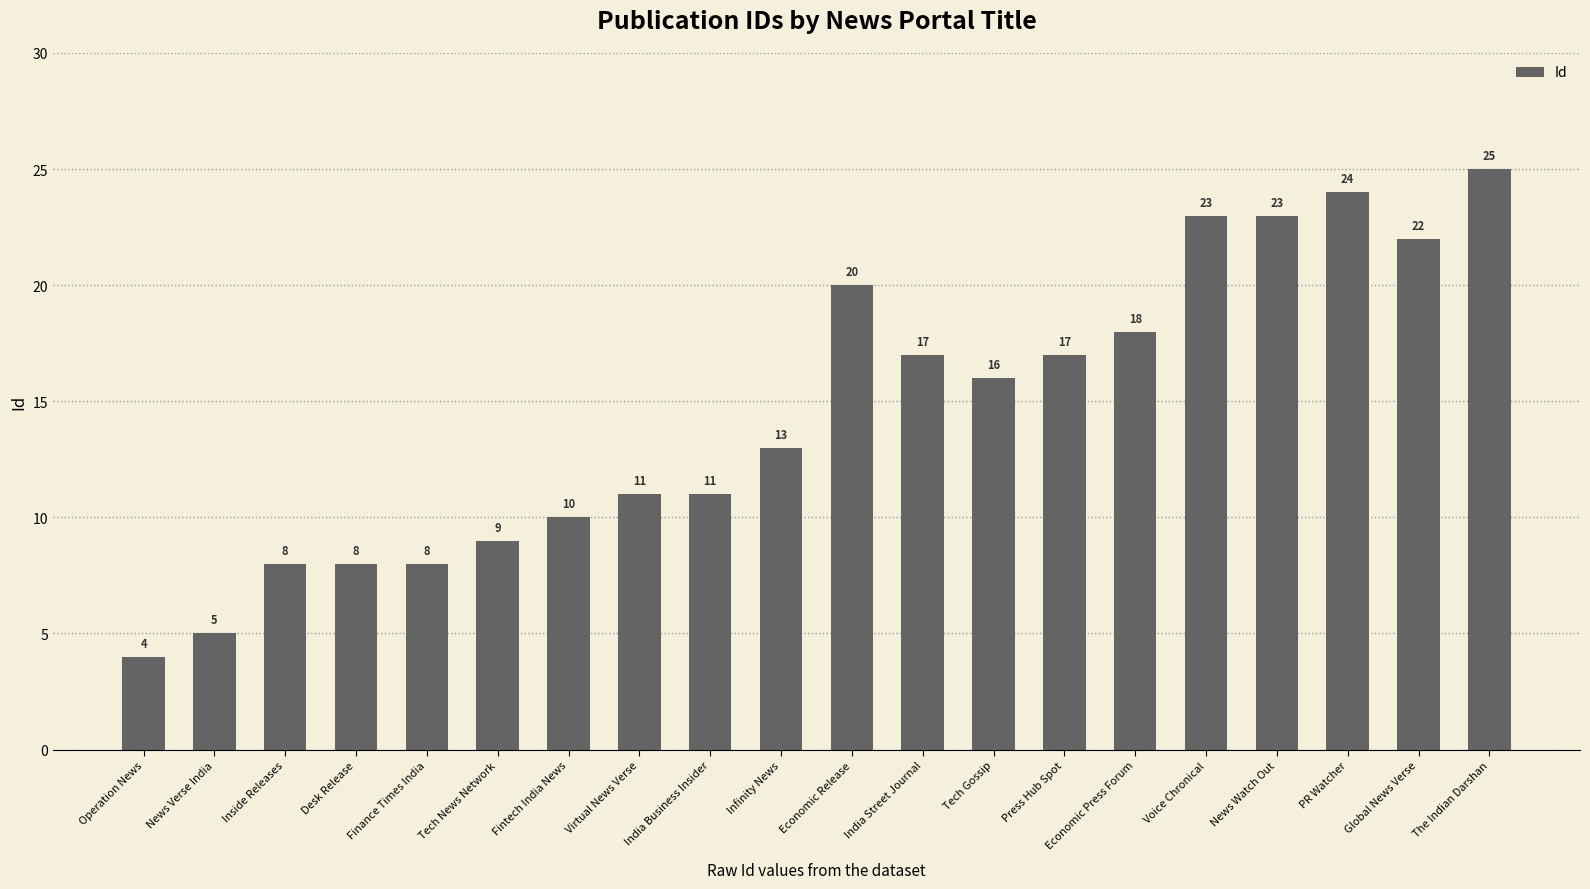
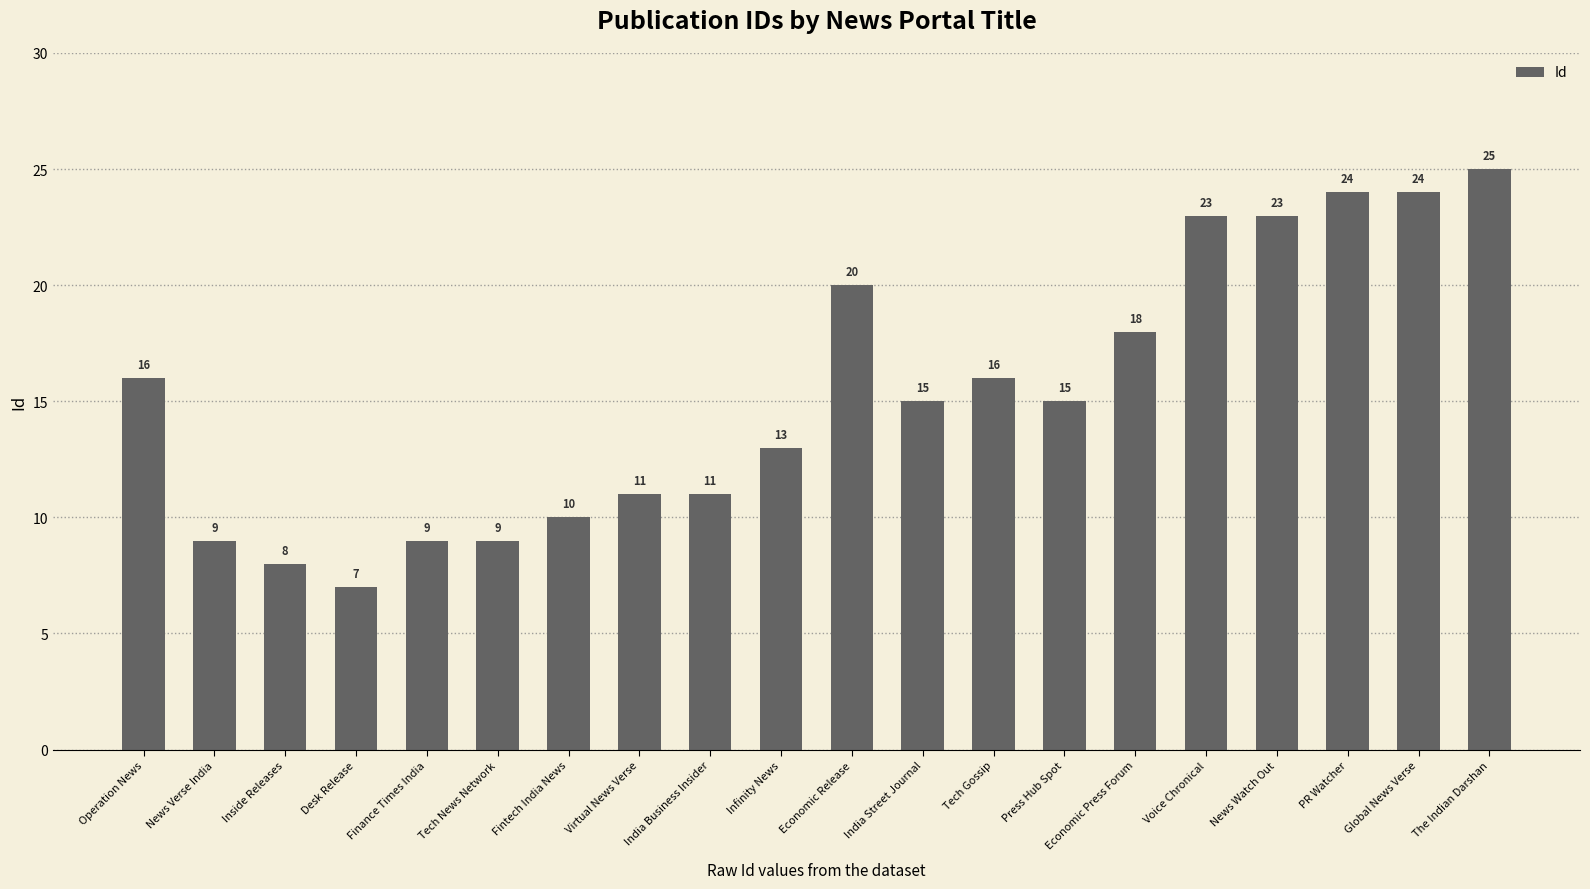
Operation News: 4 -> 16
News Verse India: 5 -> 9
Desk Release: 8 -> 7
Finance Times India: 8 -> 9
India Street Journal: 17 -> 15
Press Hub Spot: 17 -> 15
Global News Verse: 22 -> 24
